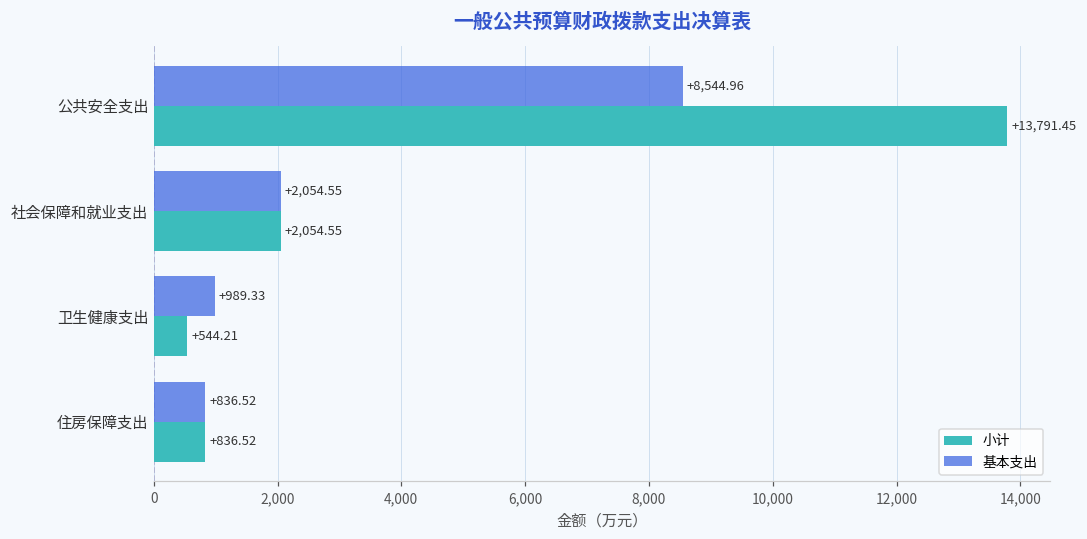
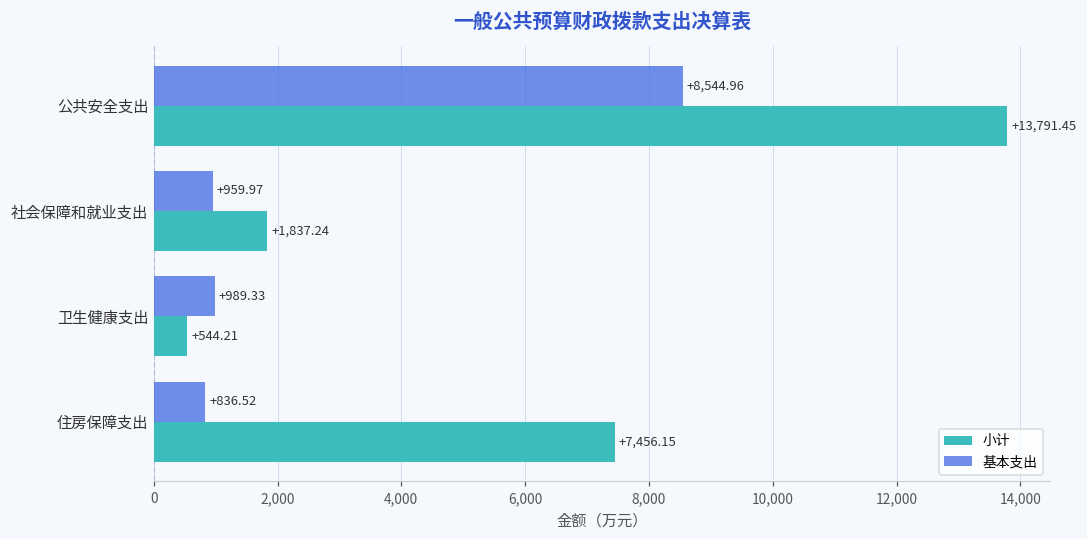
基本支出, 社会保障和就业支出: +2,054.55 -> +959.97
小计, 社会保障和就业支出: +2,054.55 -> +1,837.24
小计, 住房保障支出: +836.52 -> +7,456.15
